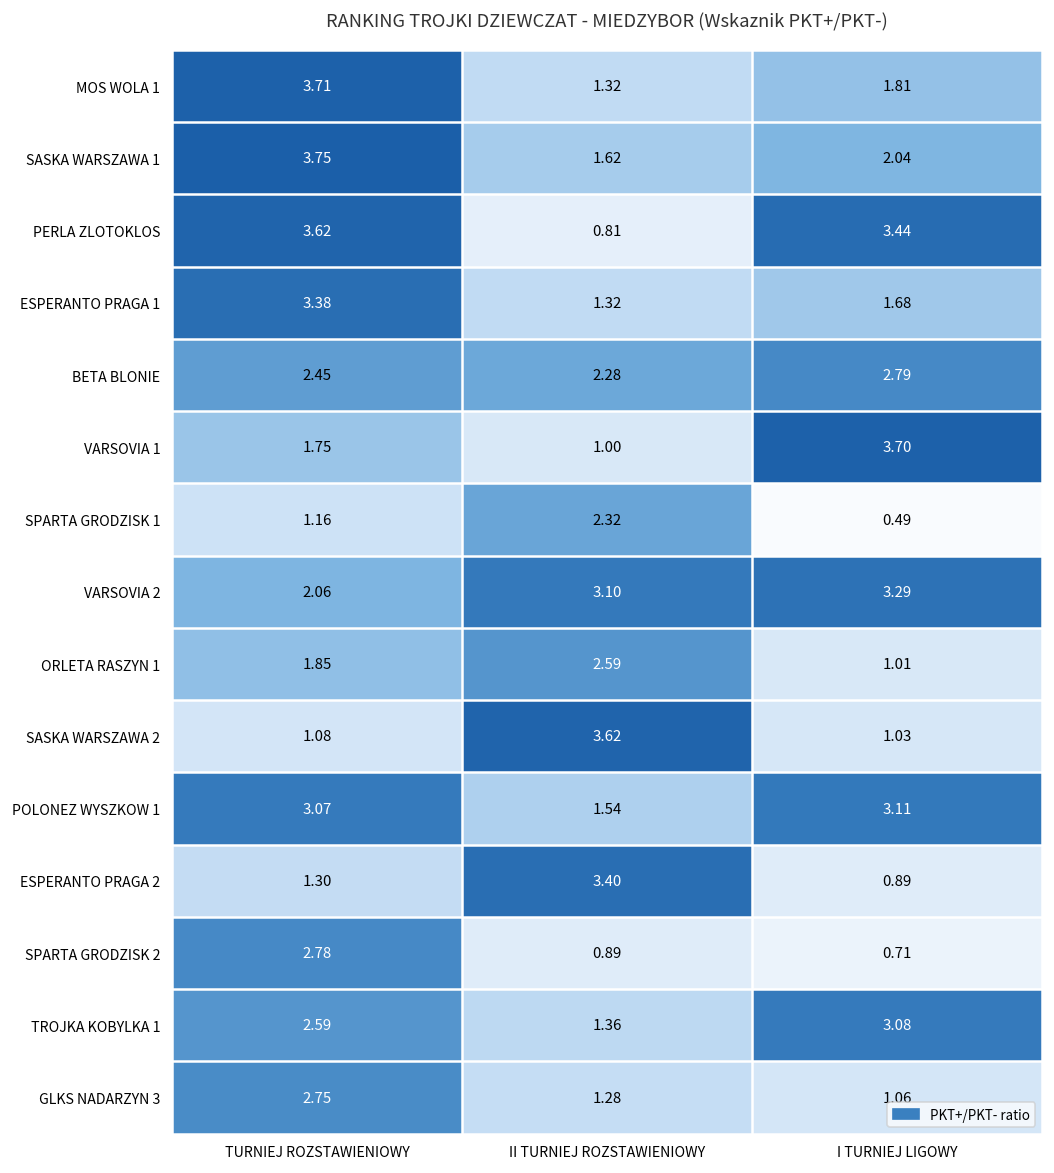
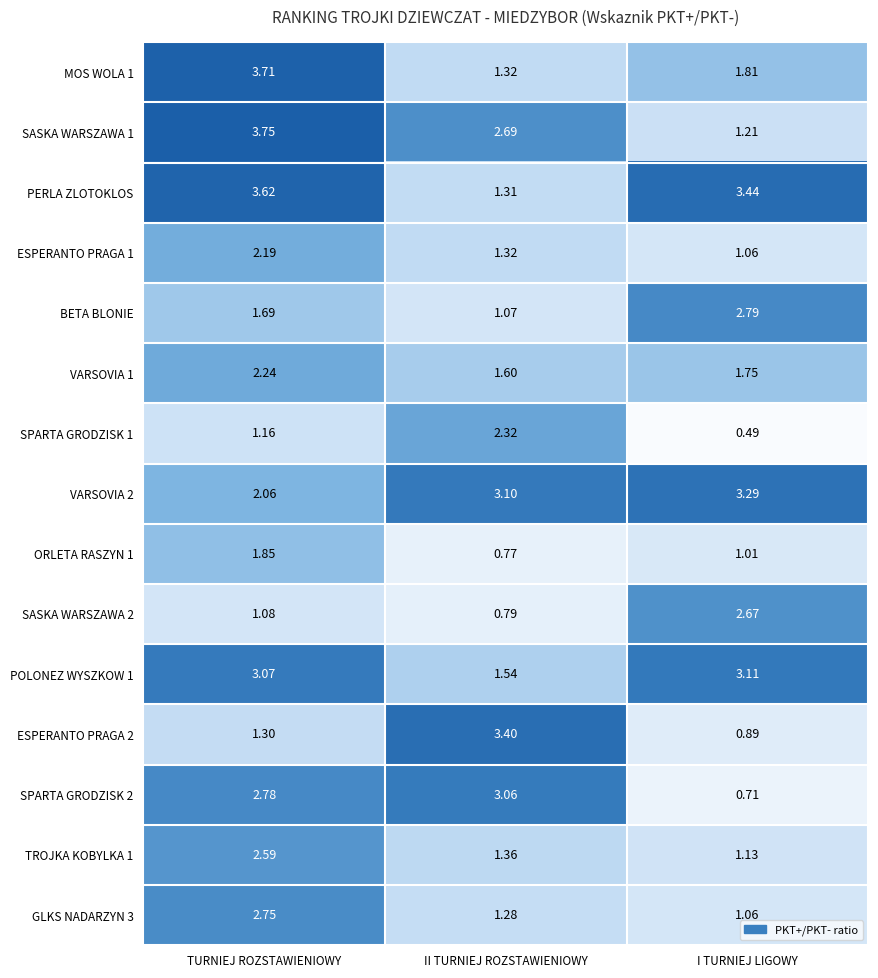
SASKA WARSZAWA 1, II TURNIEJ ROZSTAWIENIOWY: 1.62 -> 2.69
SASKA WARSZAWA 1, I TURNIEJ LIGOWY: 2.04 -> 1.21
PERLA ZLOTOKLOS, II TURNIEJ ROZSTAWIENIOWY: 0.81 -> 1.31
ESPERANTO PRAGA 1, TURNIEJ ROZSTAWIENIOWY: 3.38 -> 2.19
ESPERANTO PRAGA 1, I TURNIEJ LIGOWY: 1.68 -> 1.06
BETA BLONIE, TURNIEJ ROZSTAWIENIOWY: 2.45 -> 1.69
BETA BLONIE, II TURNIEJ ROZSTAWIENIOWY: 2.28 -> 1.07
VARSOVIA 1, TURNIEJ ROZSTAWIENIOWY: 1.75 -> 2.24
VARSOVIA 1, II TURNIEJ ROZSTAWIENIOWY: 1.00 -> 1.60
VARSOVIA 1, I TURNIEJ LIGOWY: 3.70 -> 1.75
ORLETA RASZYN 1, II TURNIEJ ROZSTAWIENIOWY: 2.59 -> 0.77
SASKA WARSZAWA 2, II TURNIEJ ROZSTAWIENIOWY: 3.62 -> 0.79
SASKA WARSZAWA 2, I TURNIEJ LIGOWY: 1.03 -> 2.67
SPARTA GRODZISK 2, II TURNIEJ ROZSTAWIENIOWY: 0.89 -> 3.06
TROJKA KOBYLKA 1, I TURNIEJ LIGOWY: 3.08 -> 1.13
